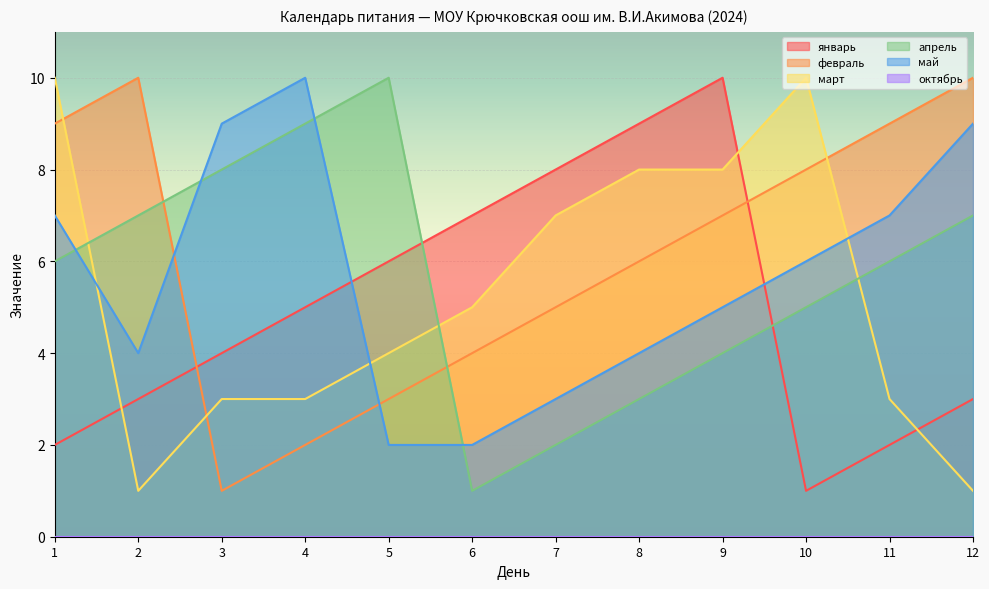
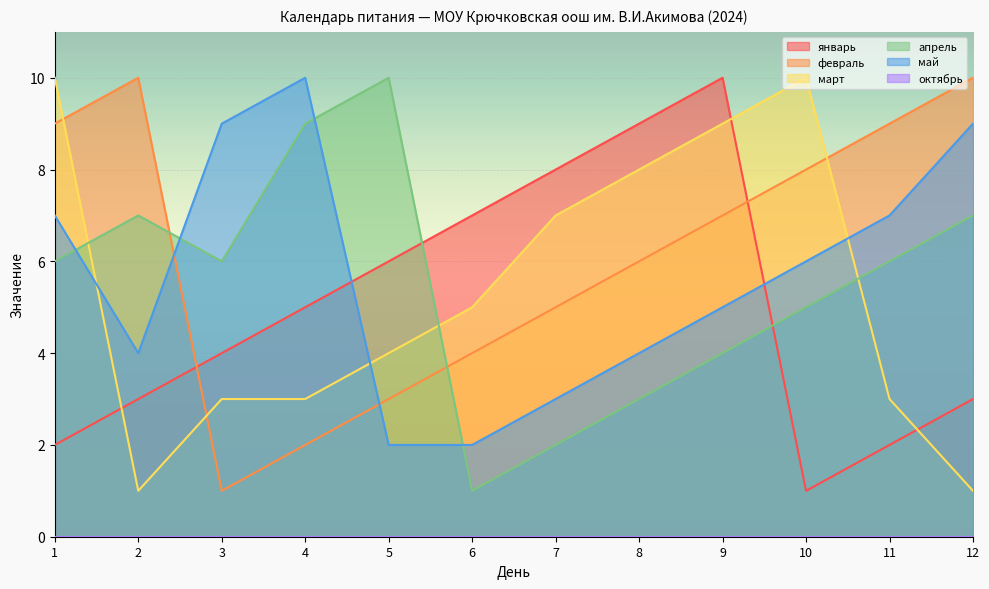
апрель, 3: 8 -> 6
март, 9: 8 -> 9
